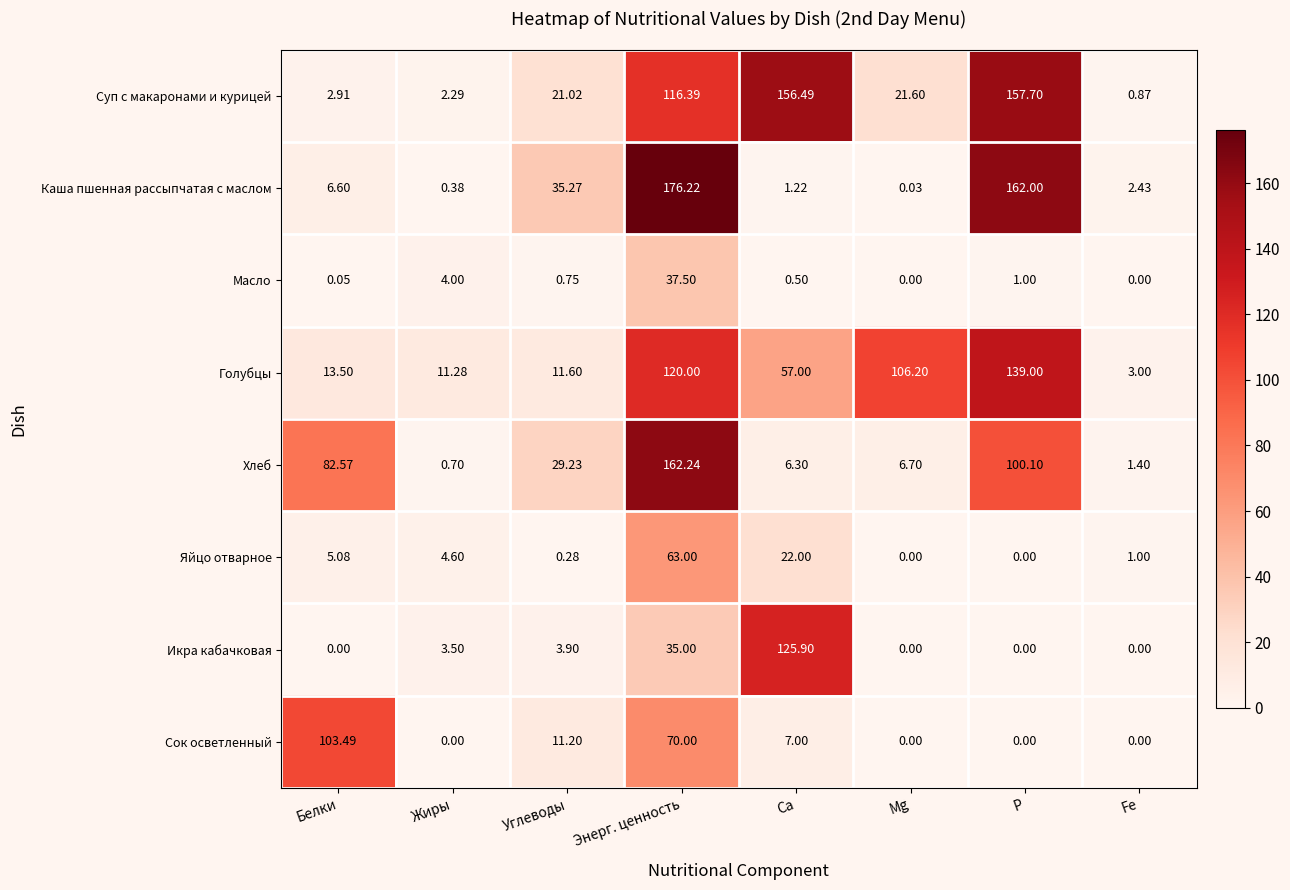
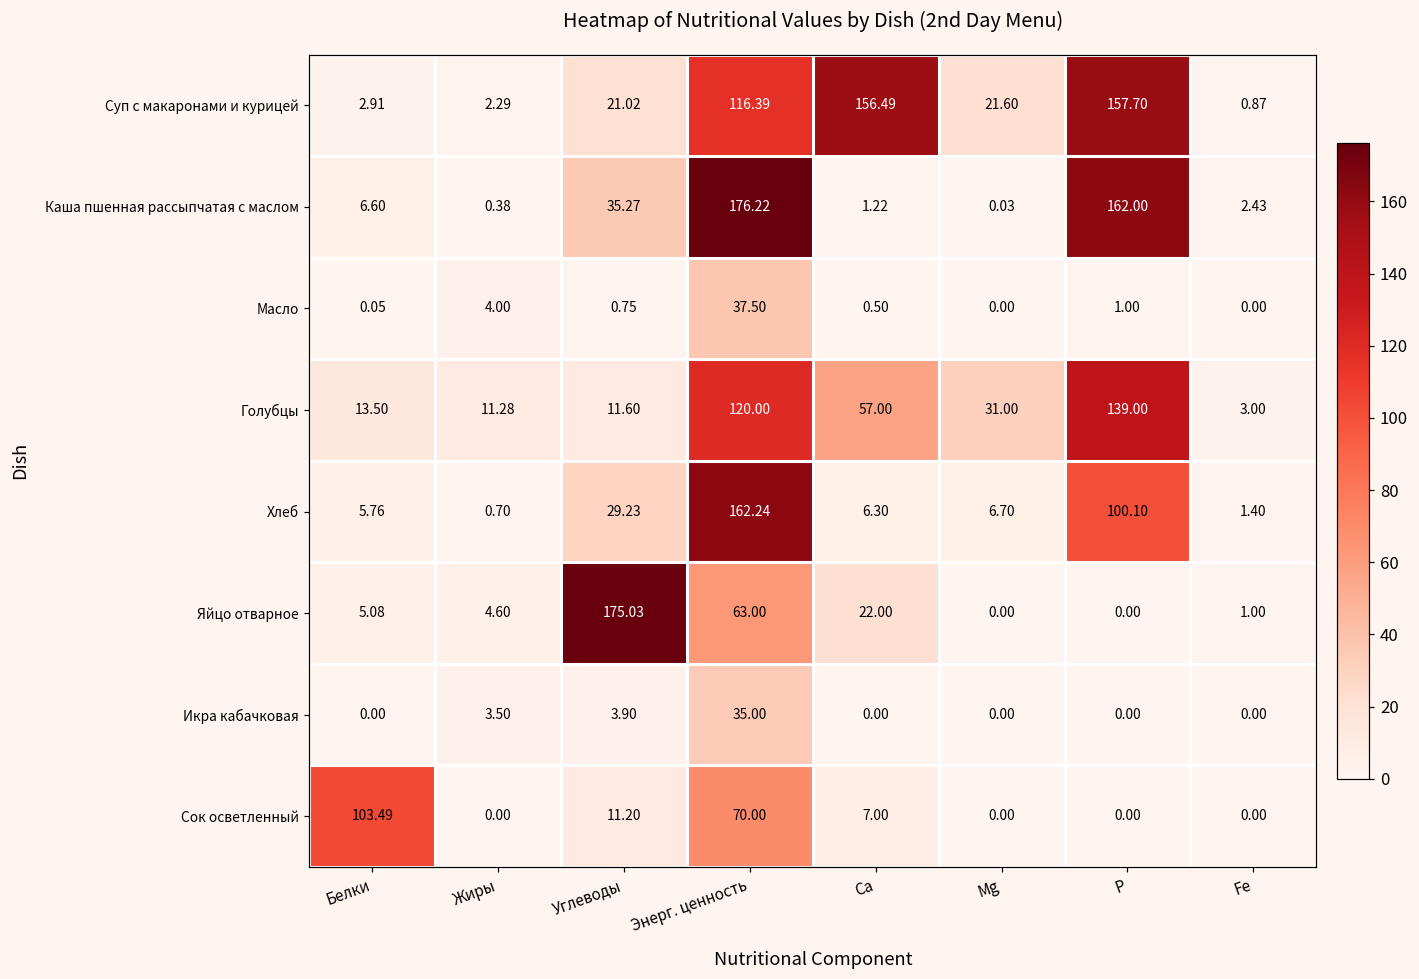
Голубцы, Mg: 106.20 -> 31.00
Хлеб, Белки: 82.57 -> 5.76
Яйцо отварное, Углеводы: 0.28 -> 175.03
Икра кабачковая, Са: 125.90 -> 0.00
